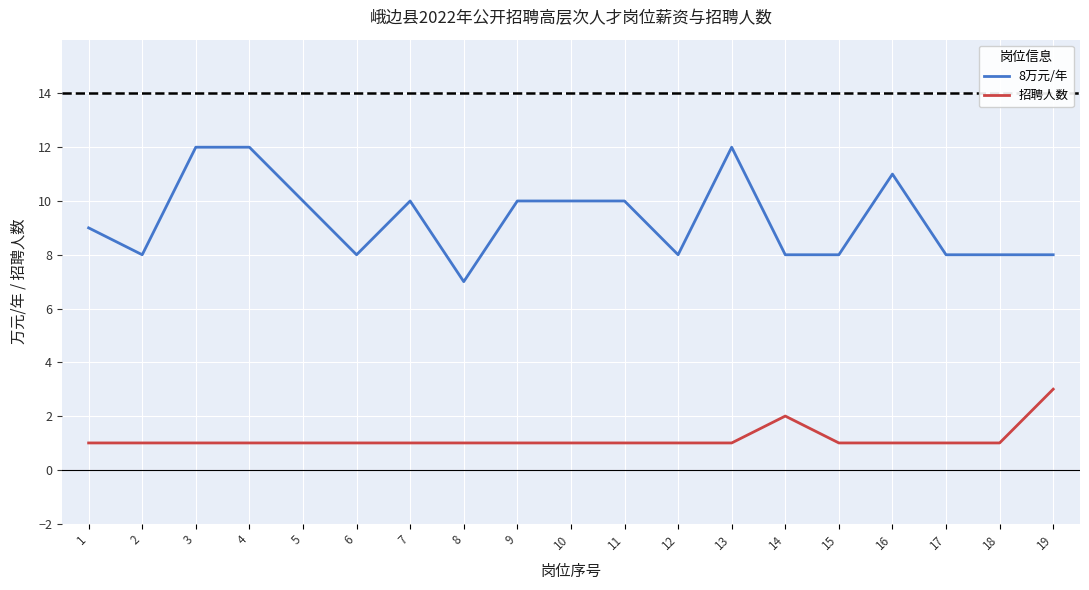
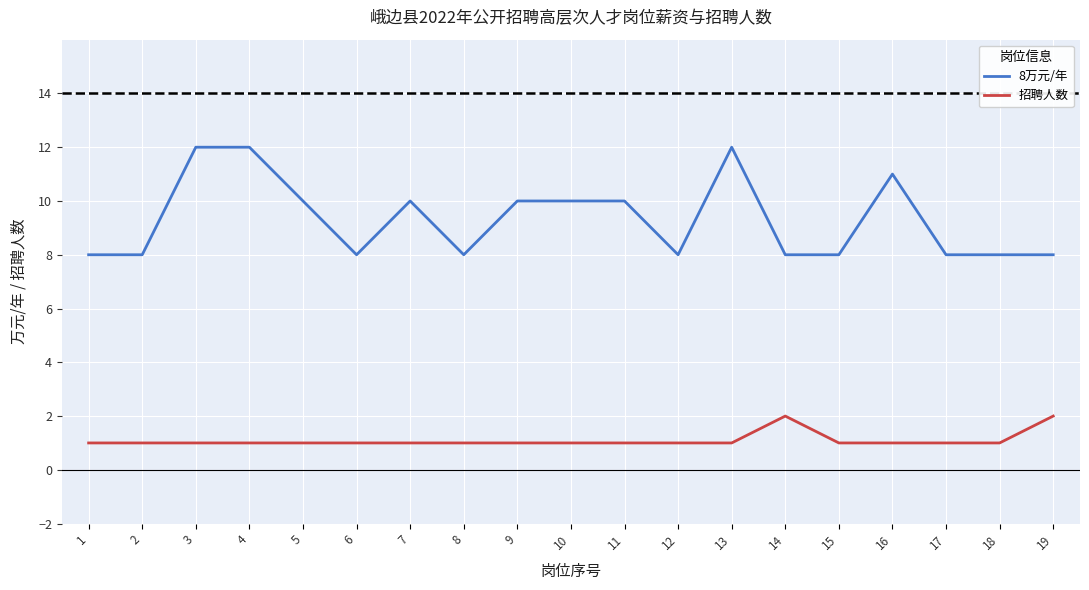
8万元/年, 1: 9 -> 8
8万元/年, 8: 7 -> 8
招聘人数, 19: 3 -> 2
